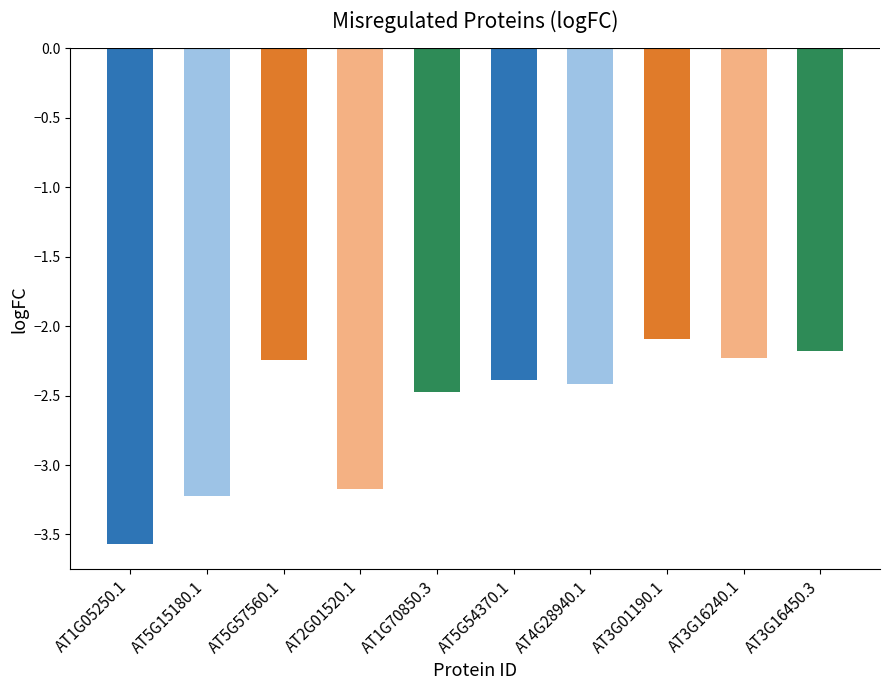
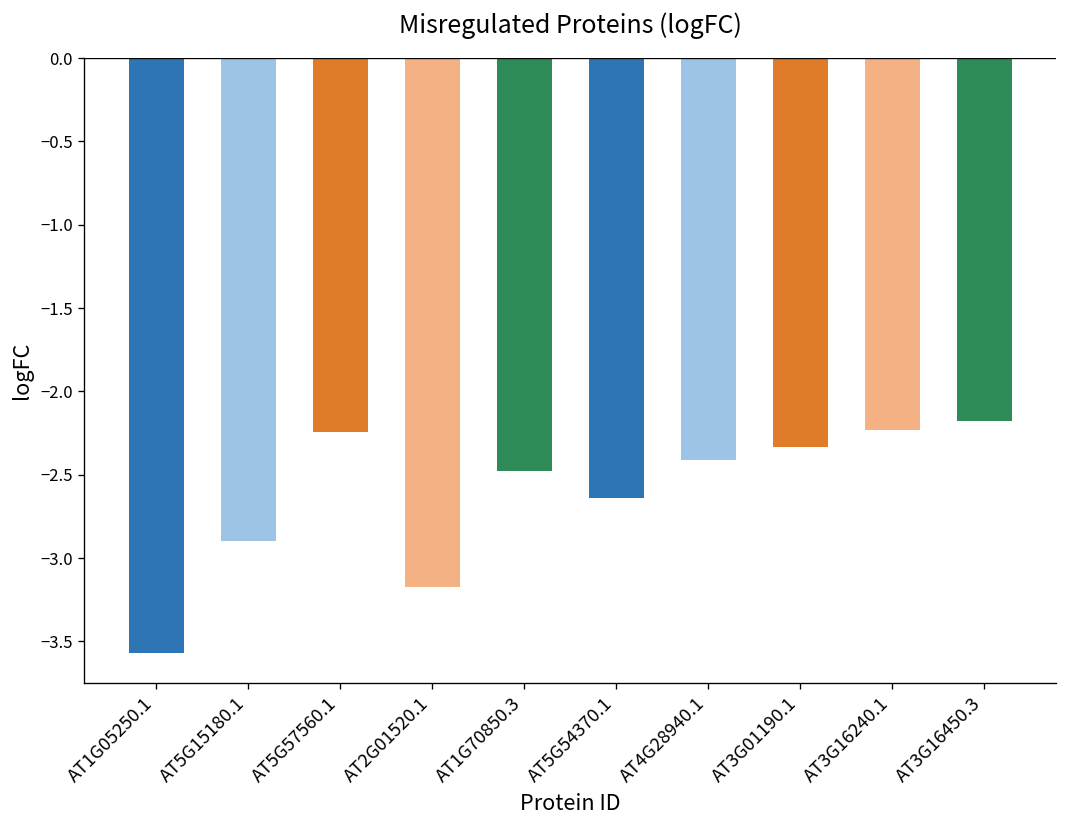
AT5G15180.1: -3.22 -> -2.90
AT5G54370.1: -2.39 -> -2.64
AT3G01190.1: -2.10 -> -2.33
